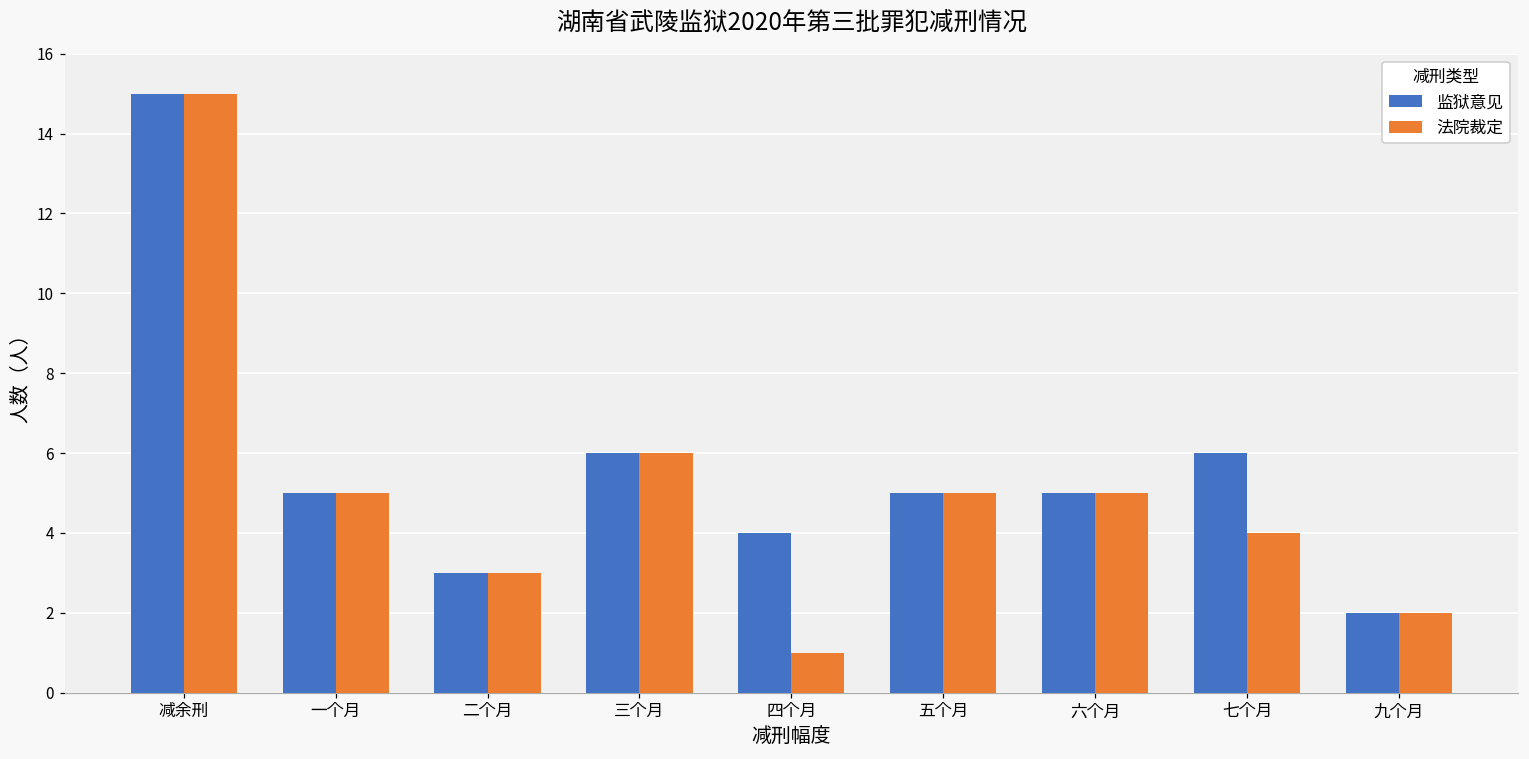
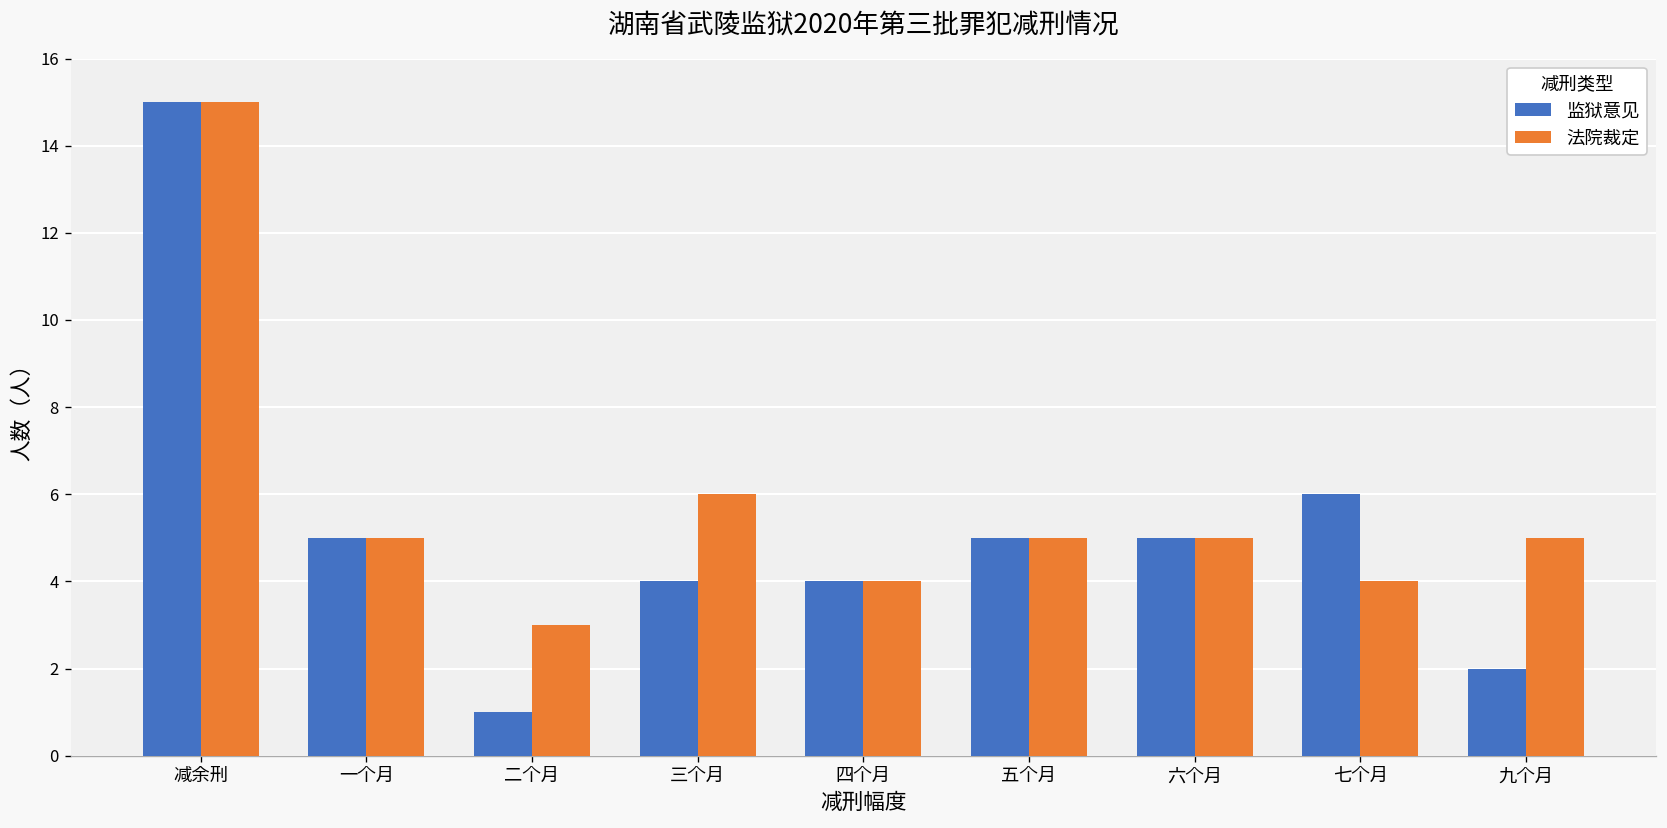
监狱意见, 二个月: 3 -> 1
监狱意见, 三个月: 6 -> 4
法院裁定, 四个月: 1 -> 4
法院裁定, 九个月: 2 -> 5
